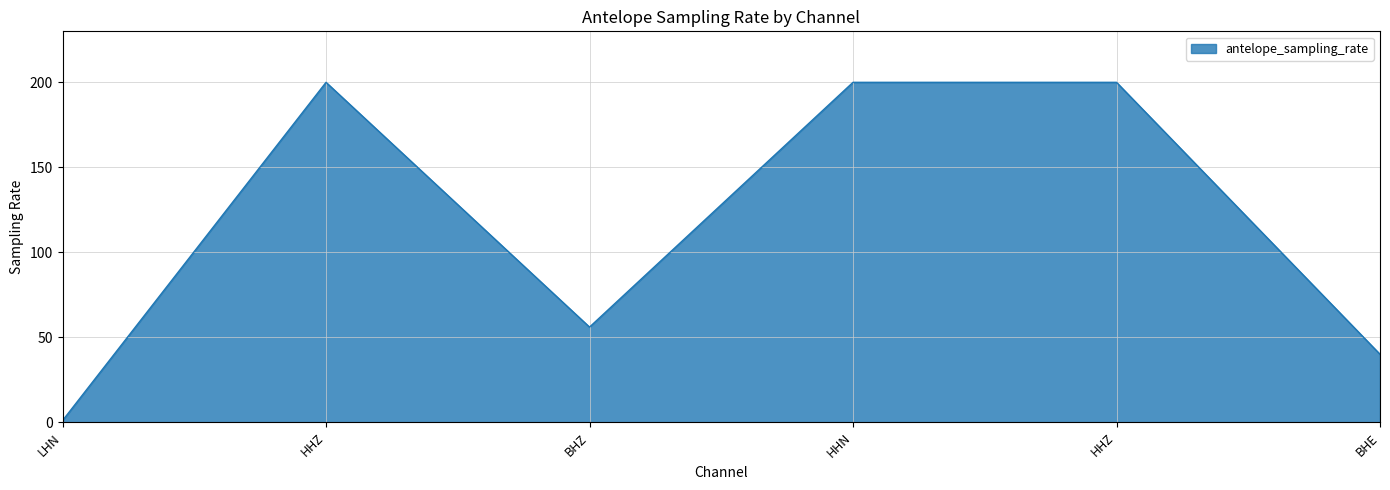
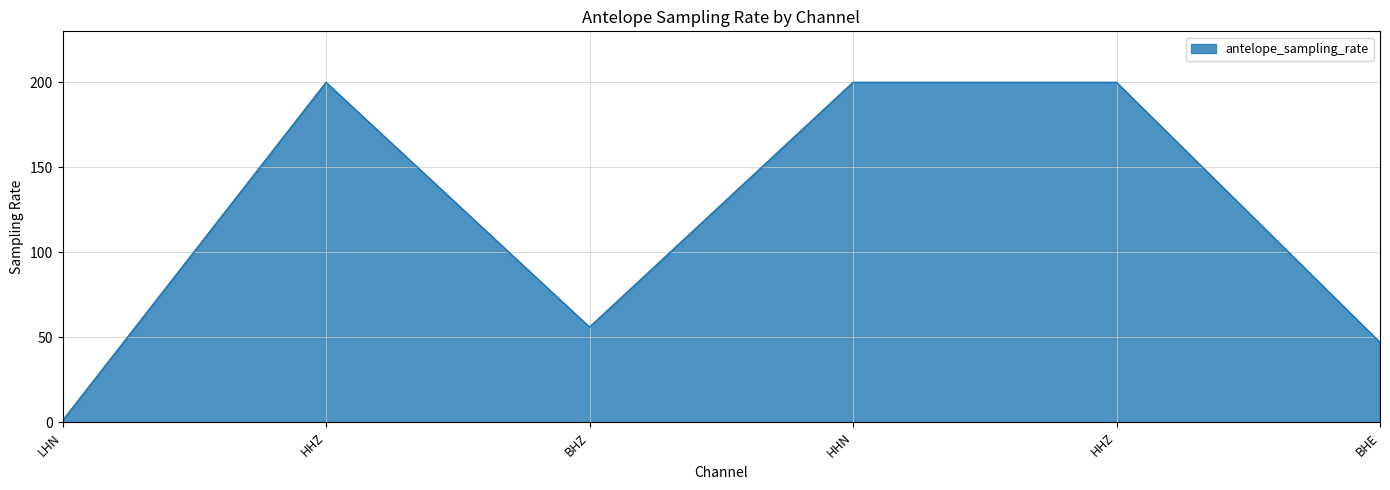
BHE: 40 -> 47
